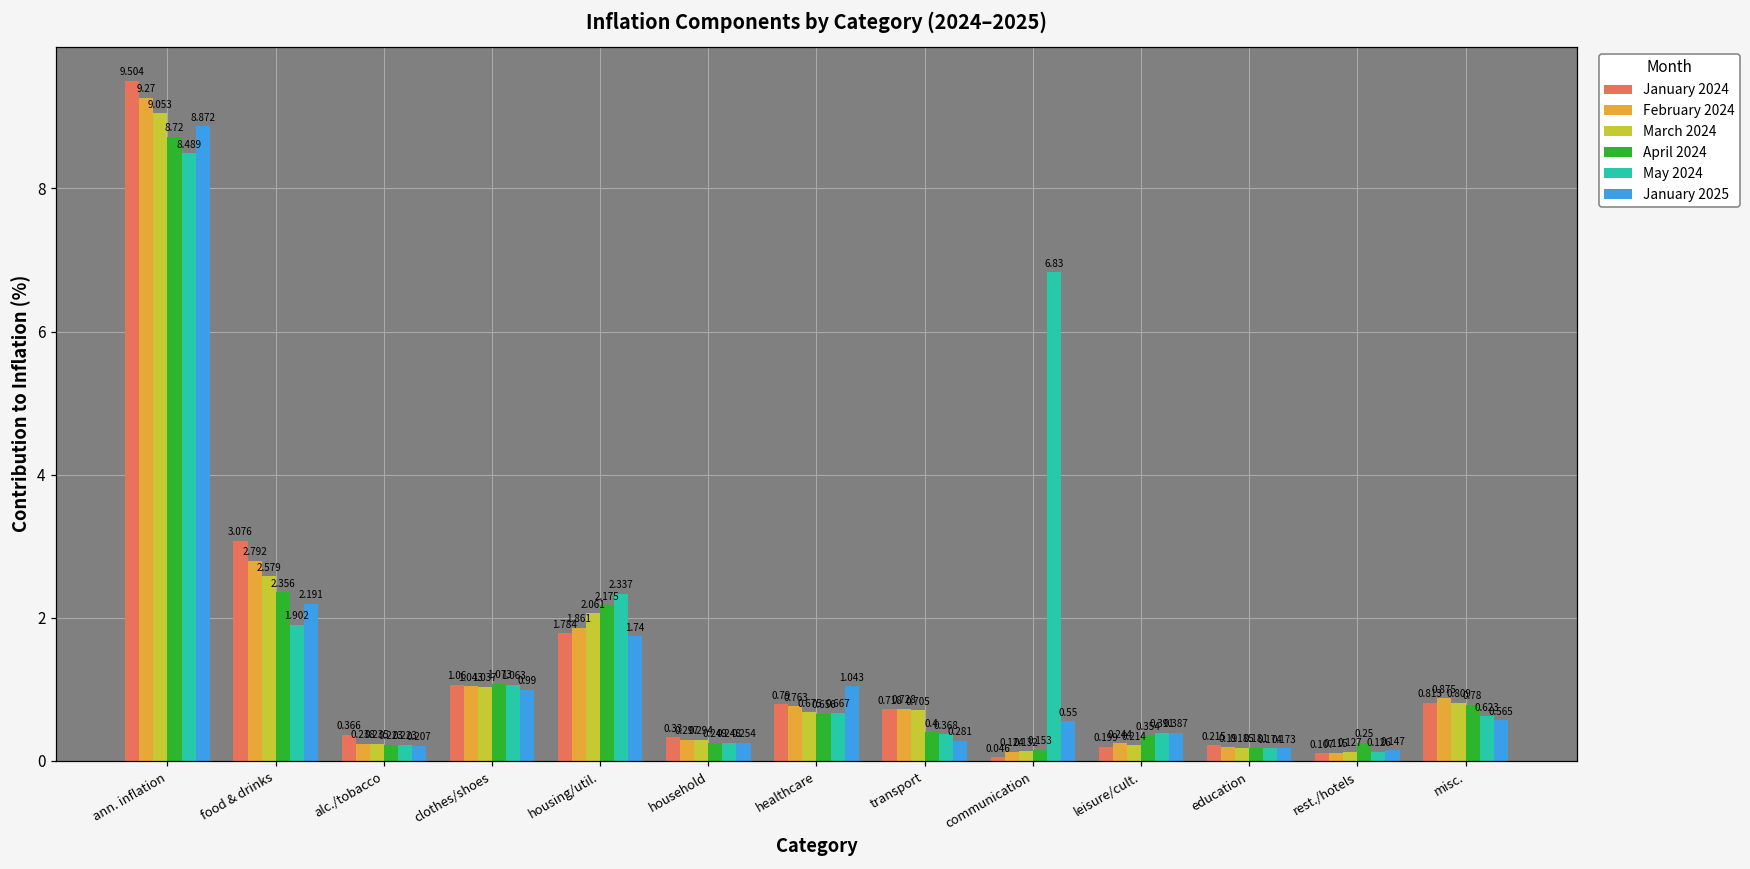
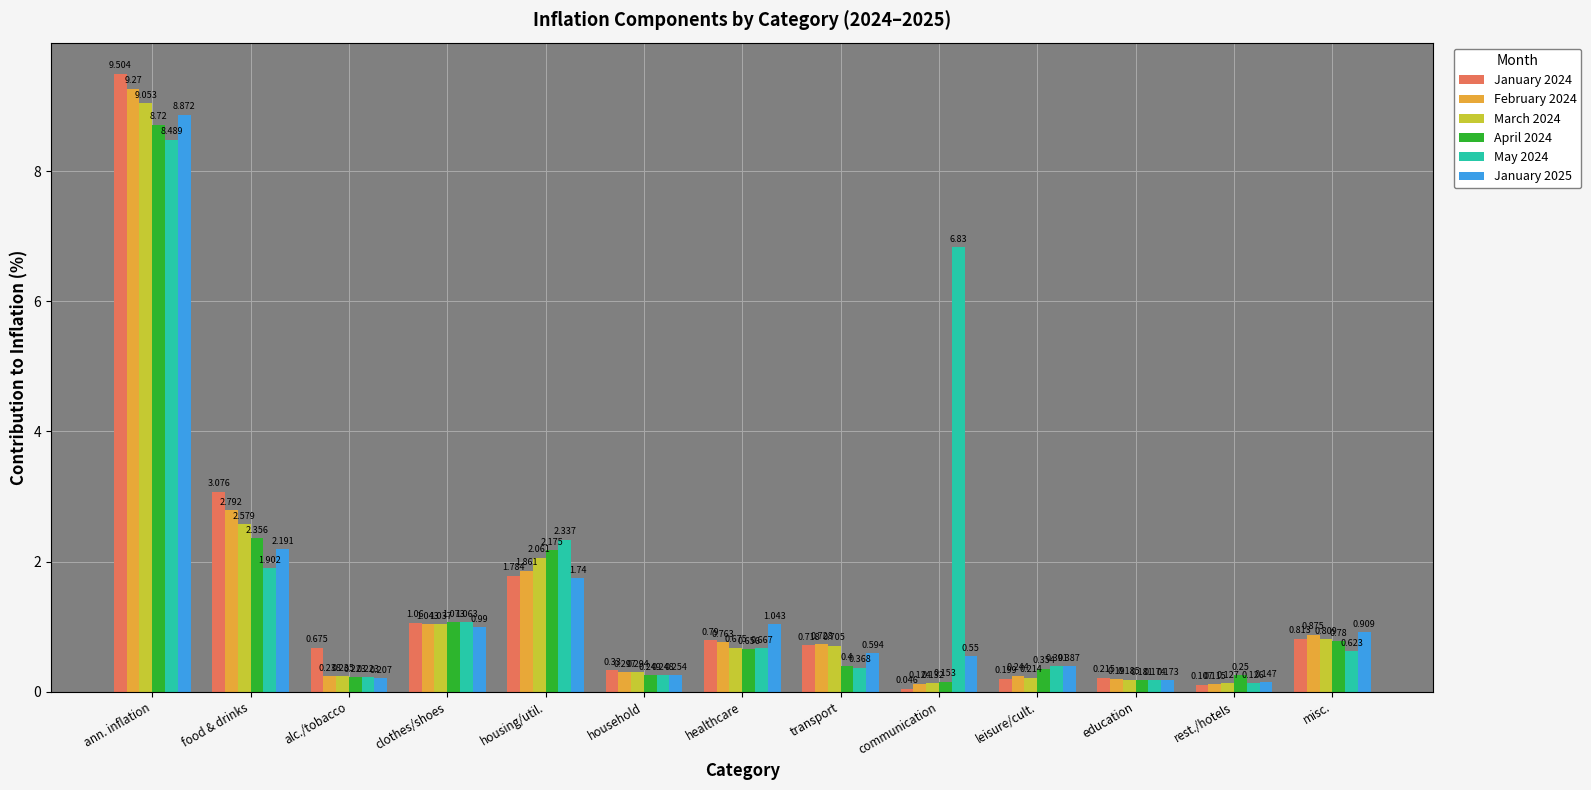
January 2024, alc./tobacco: 0.366 -> 0.675
January 2025, transport: 0.281 -> 0.594
January 2025, misc.: 0.565 -> 0.909
